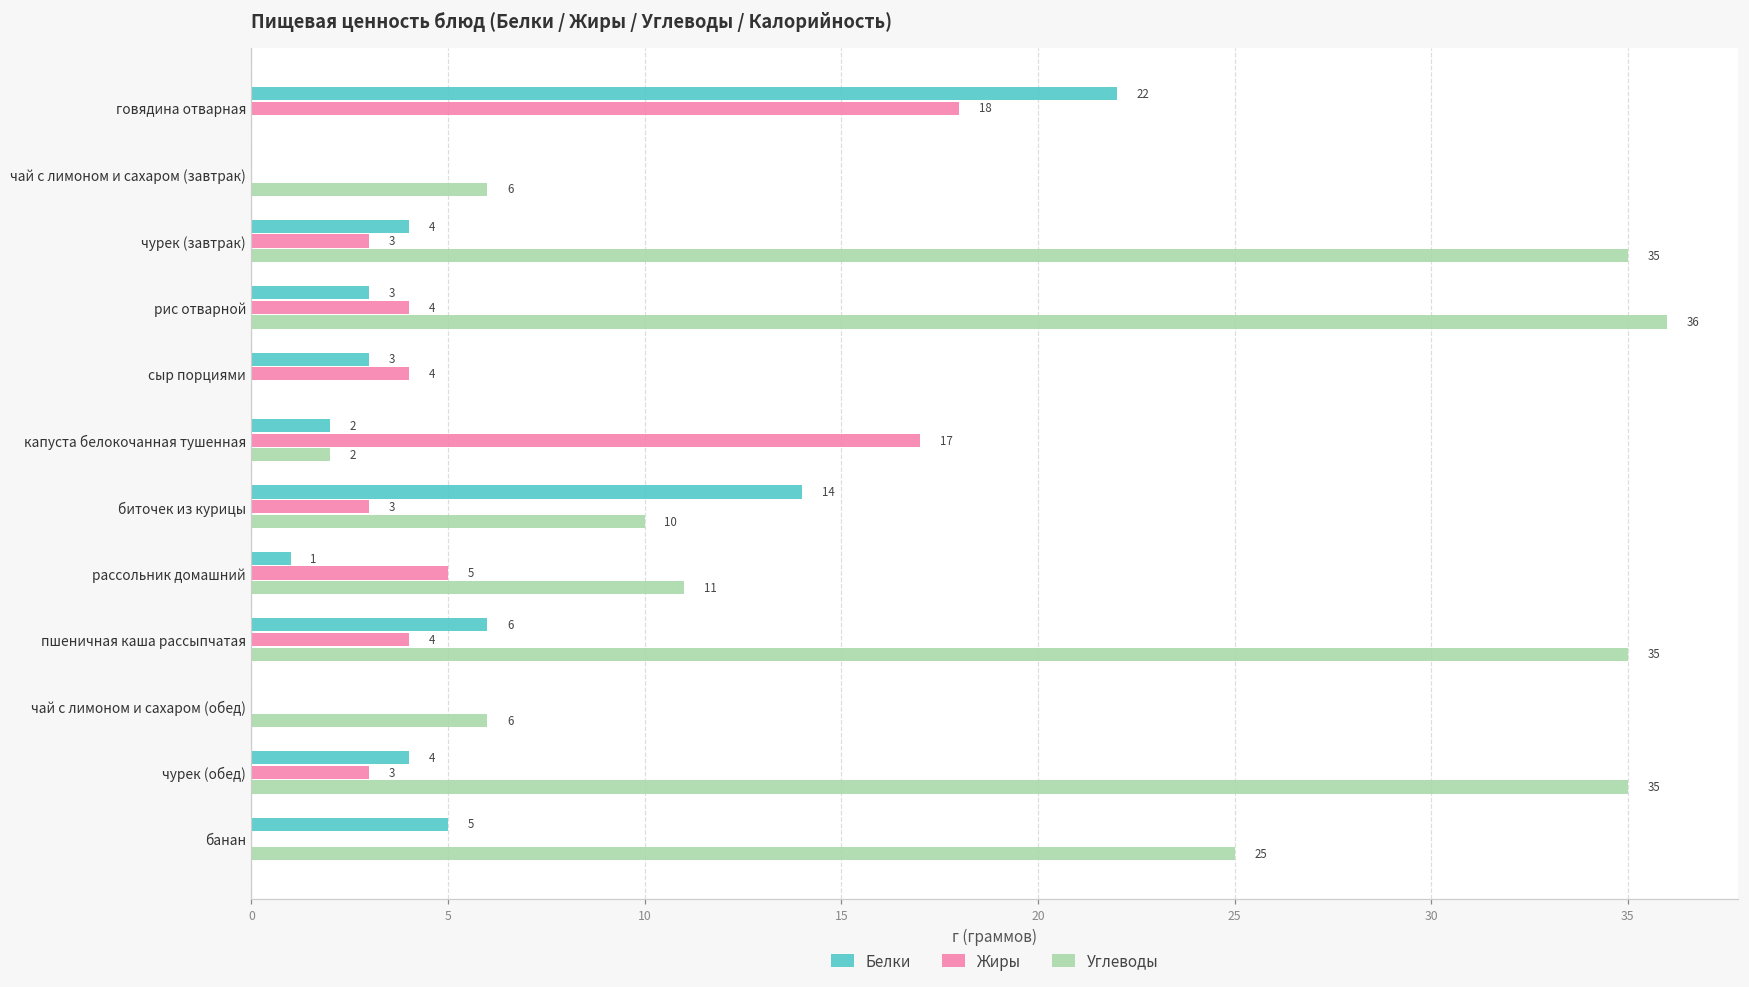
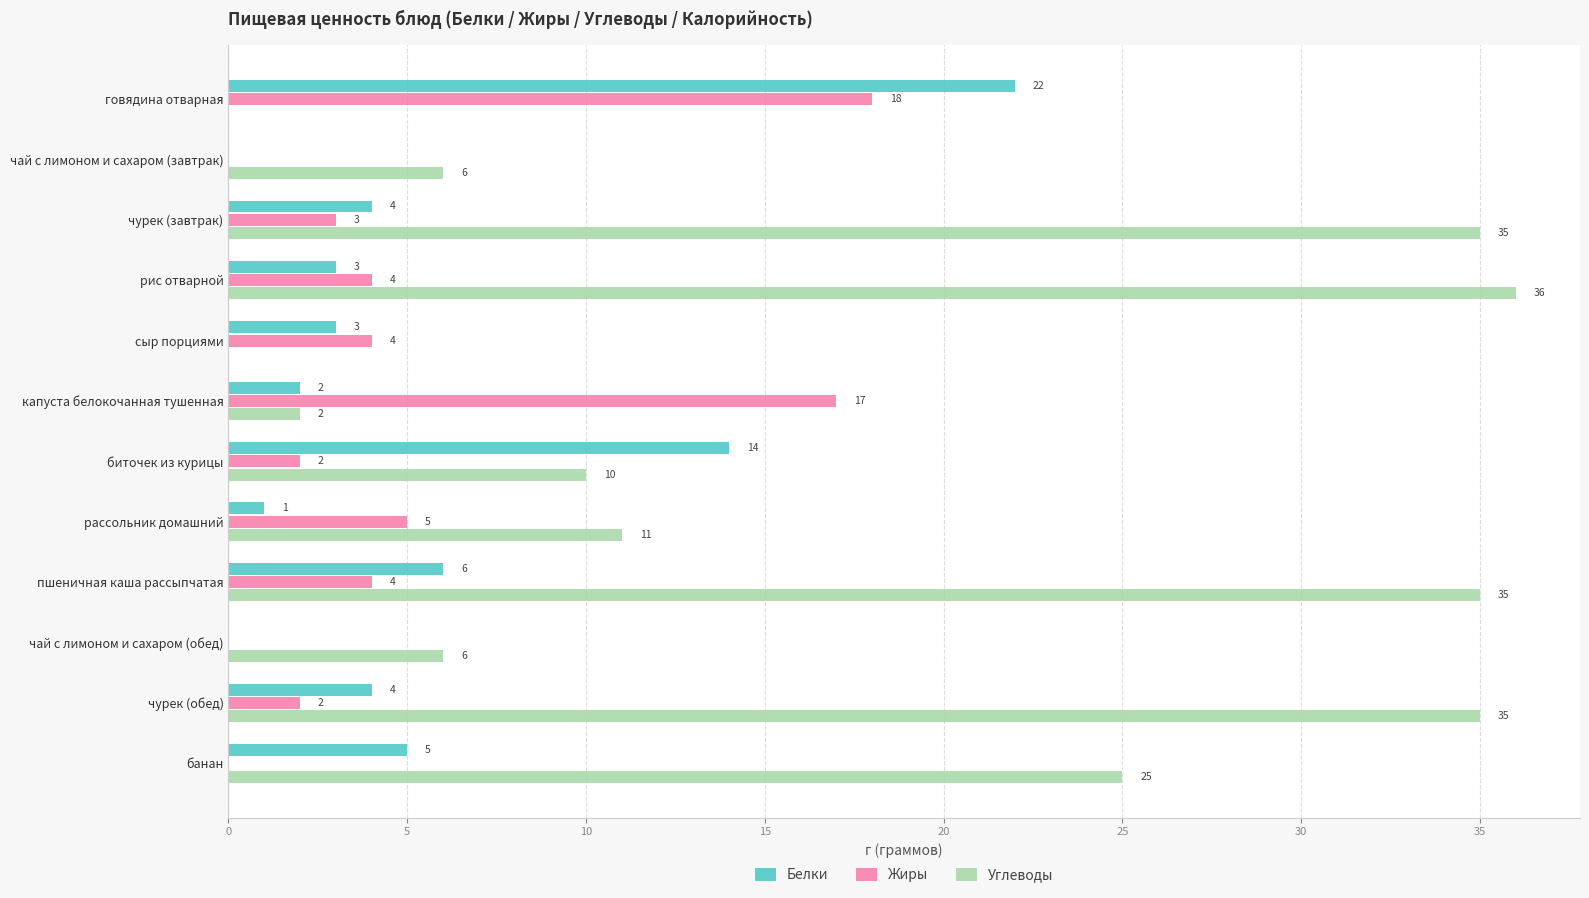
Жиры, биточек из курицы: 3 -> 2
Жиры, чурек (обед): 3 -> 2
